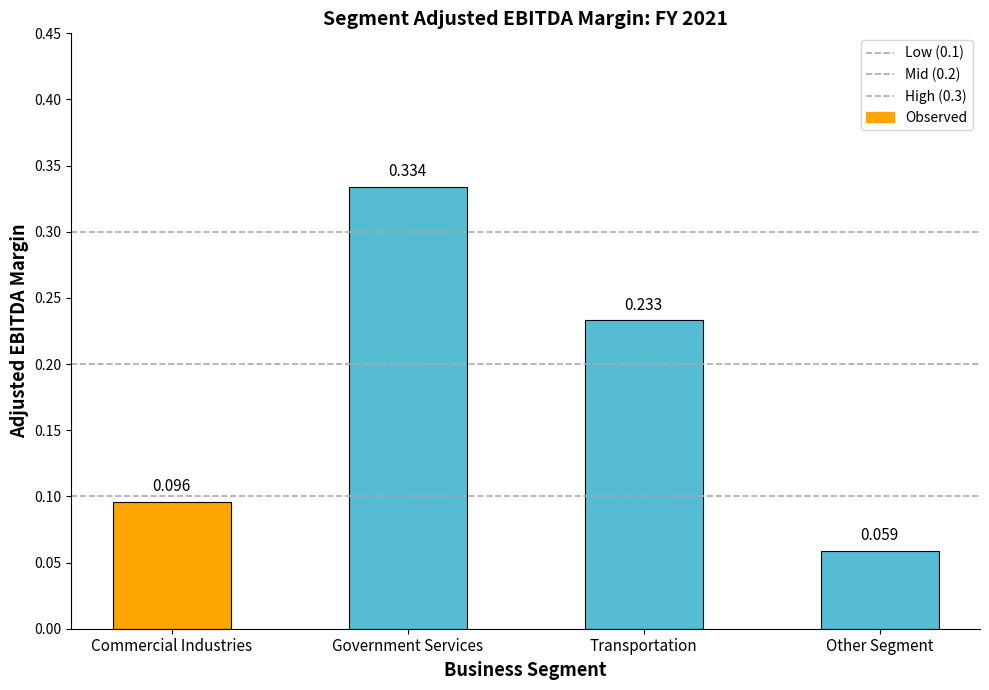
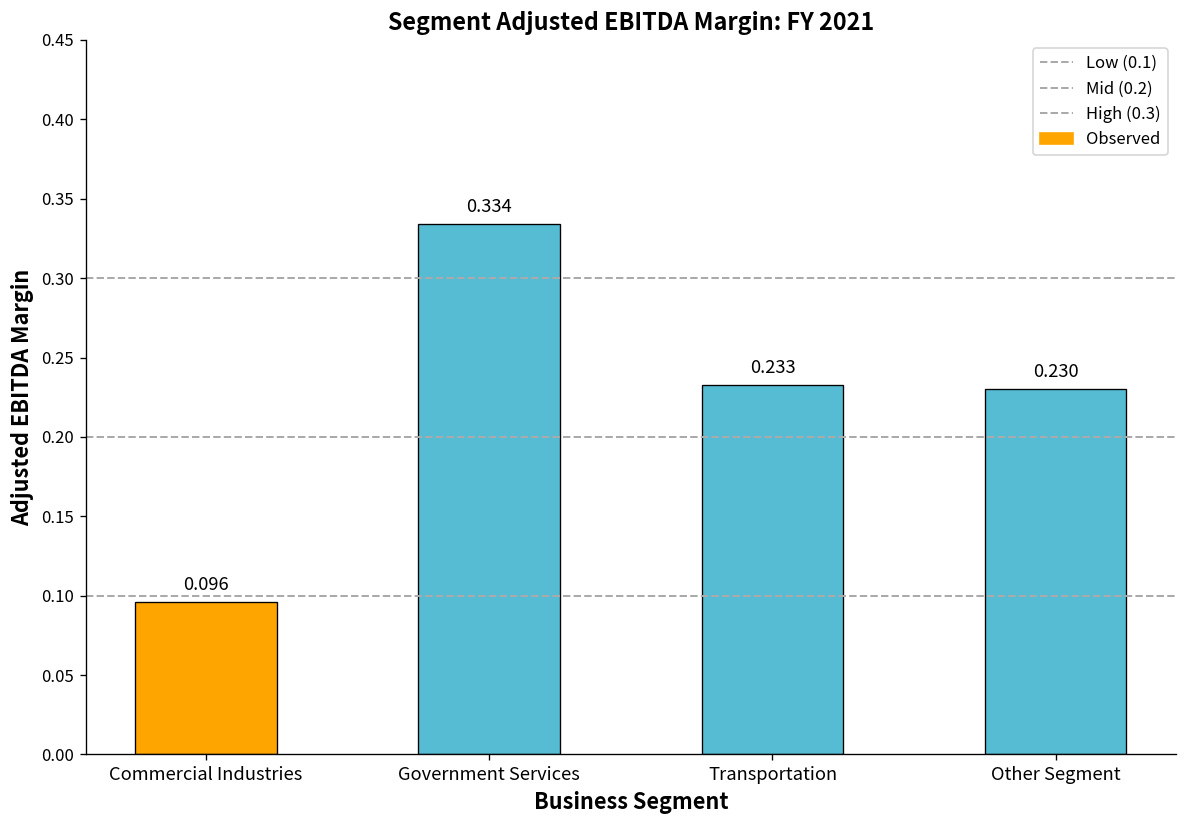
Other Segment: 0.059 -> 0.230
